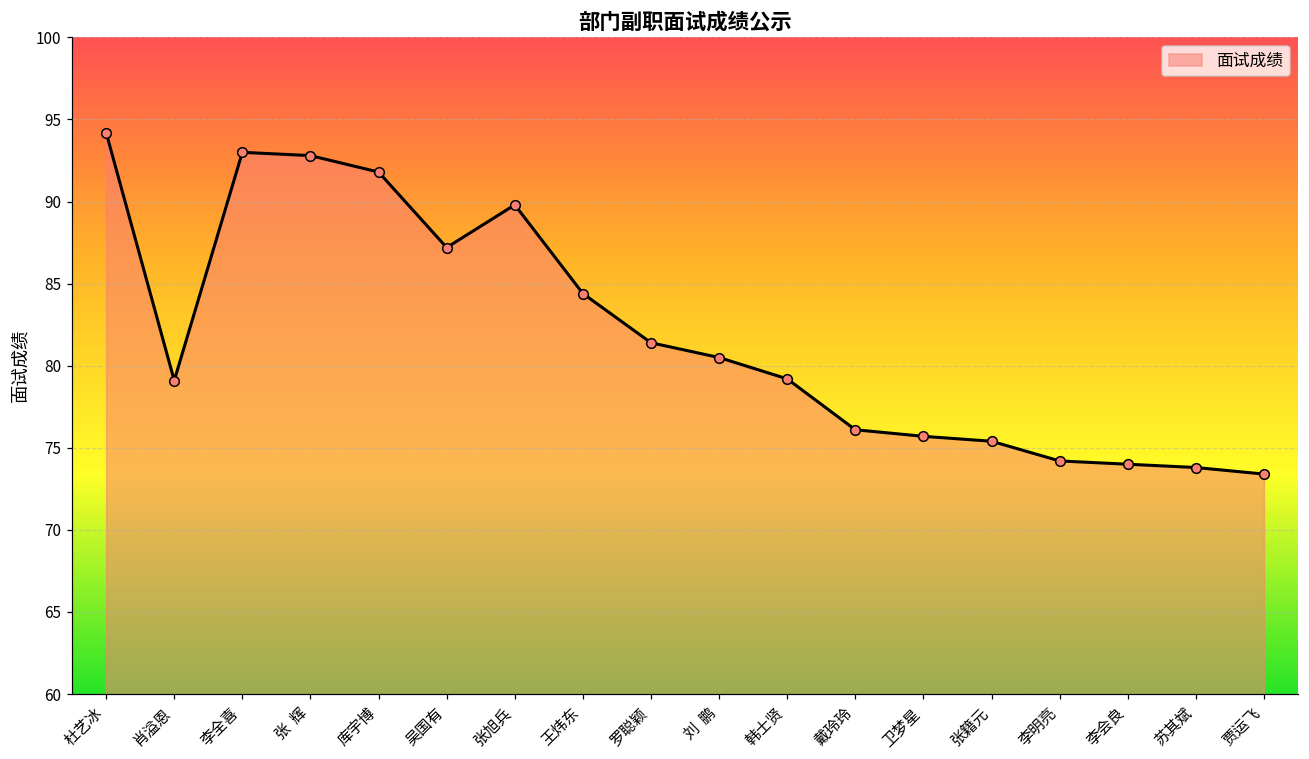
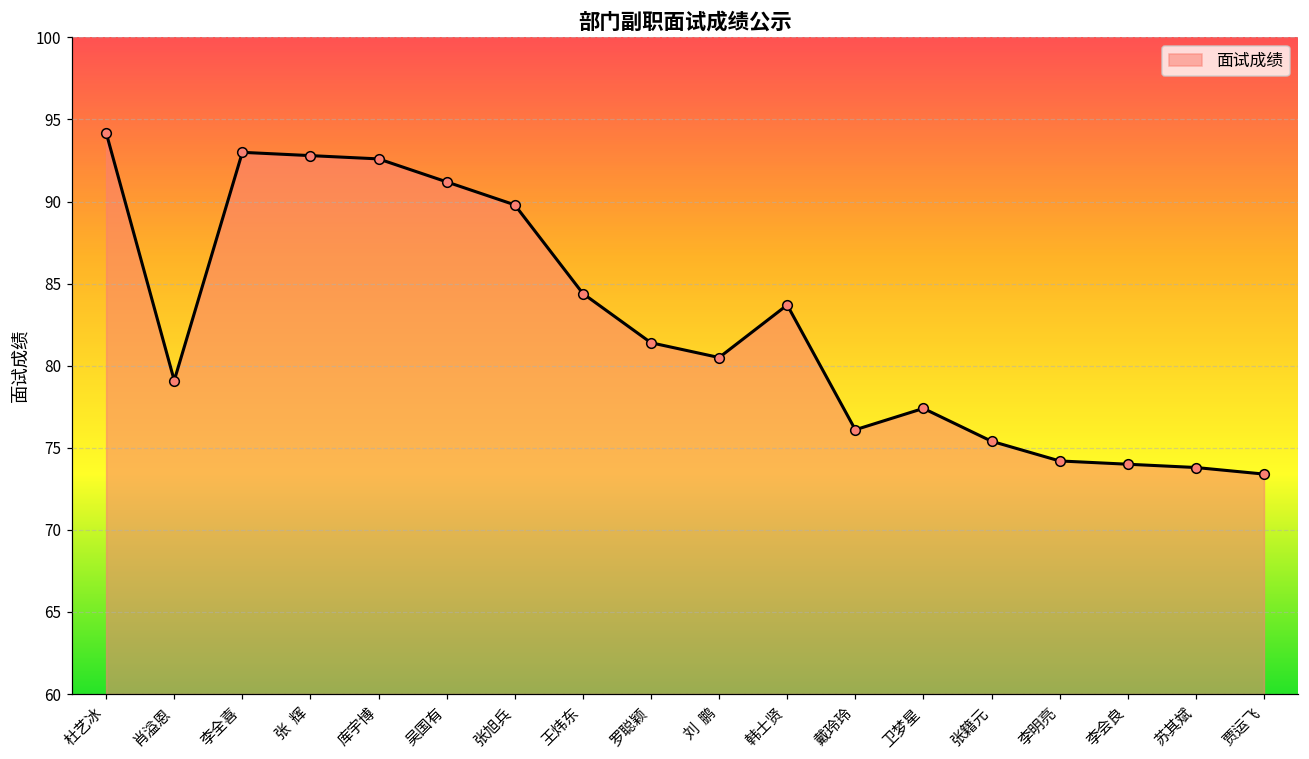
库宇博: 91.8 -> 92.6
吴国有: 87.2 -> 91.2
韩士贤: 79.2 -> 83.7
卫梦星: 75.7 -> 77.4
